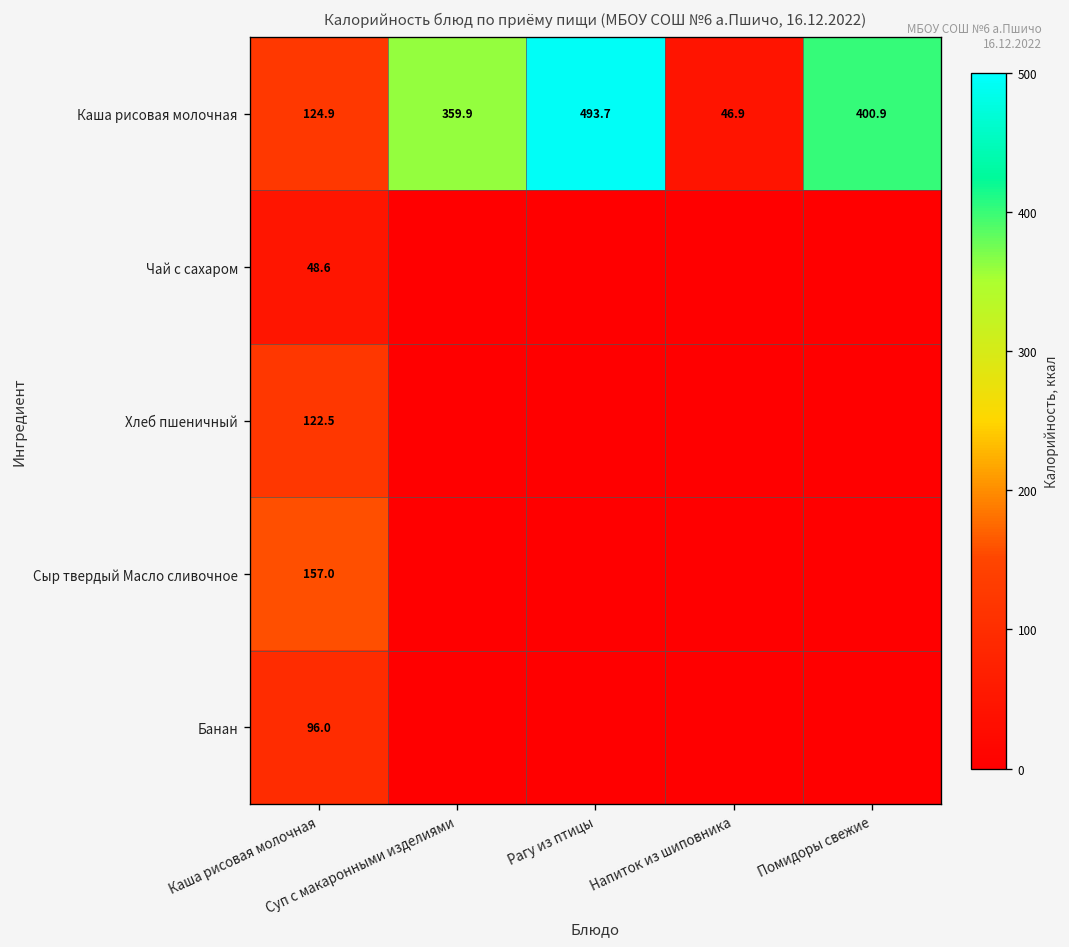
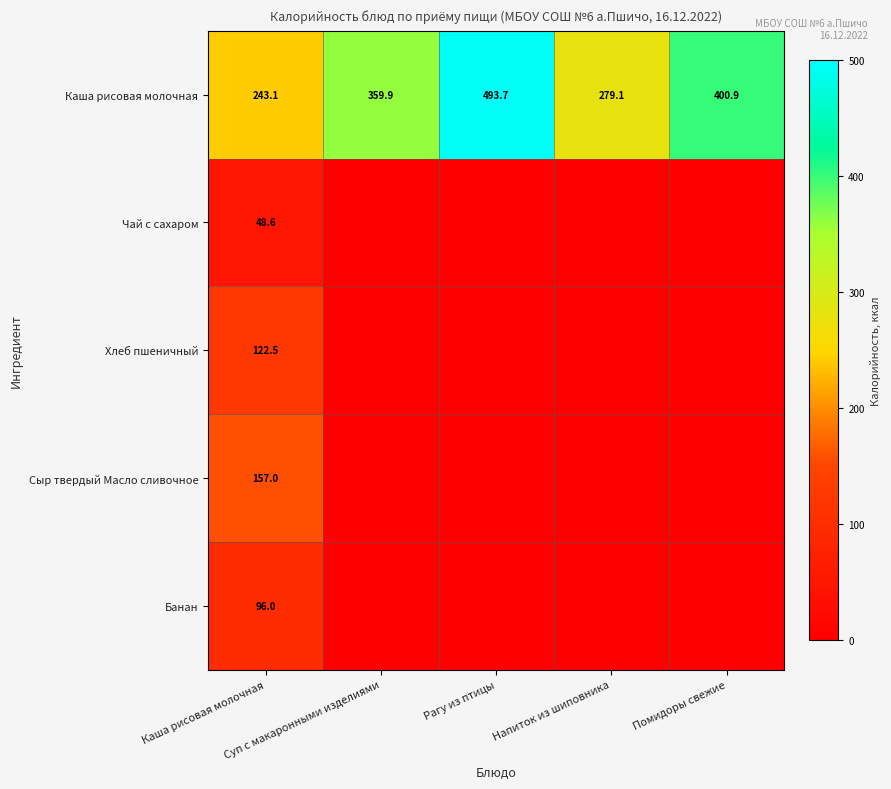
Каша рисовая молочная, Каша рисовая молочная: 124.9 -> 243.1
Каша рисовая молочная, Напиток из шиповника: 46.9 -> 279.1
